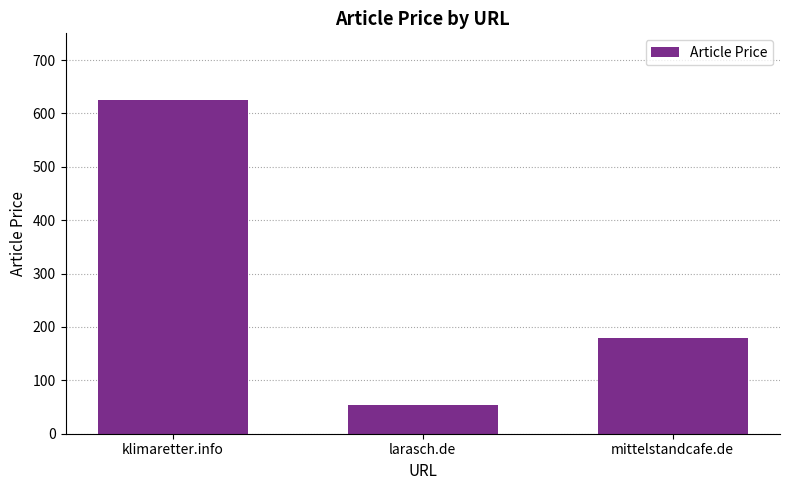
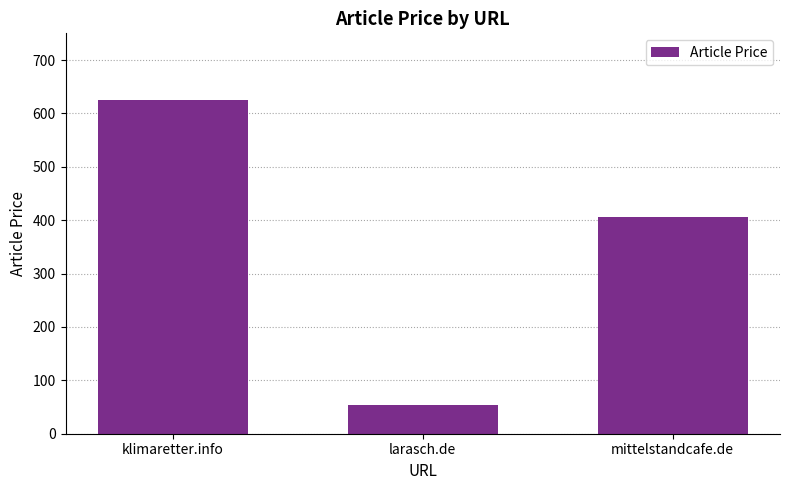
mittelstandcafe.de: 180 -> 410
